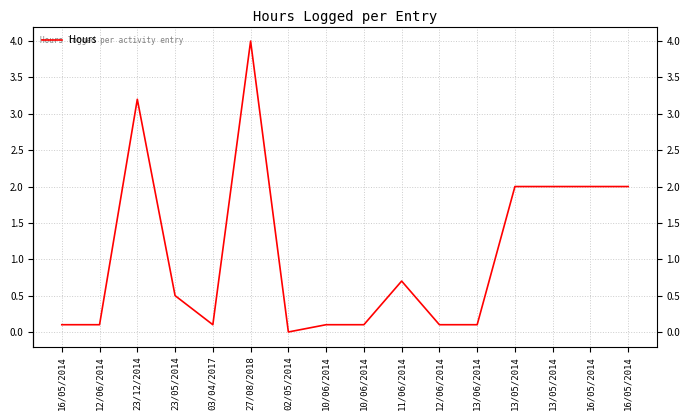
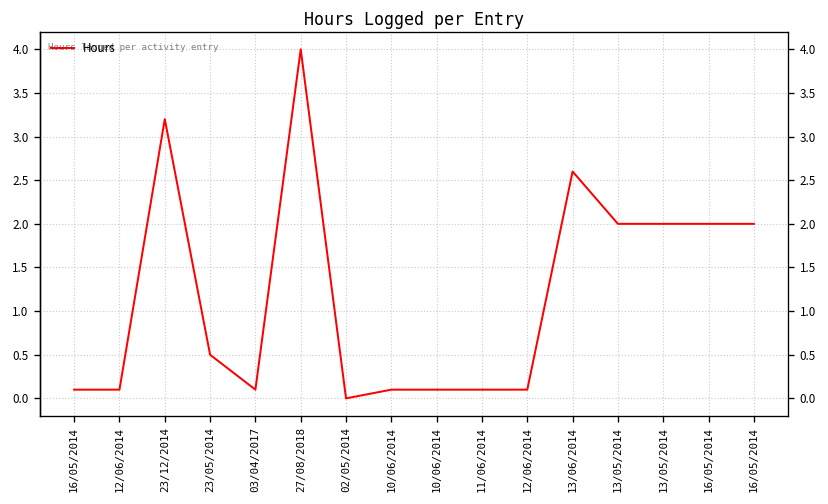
11/06/2014: 0.7 -> 0.1
13/06/2014: 0.1 -> 2.6
